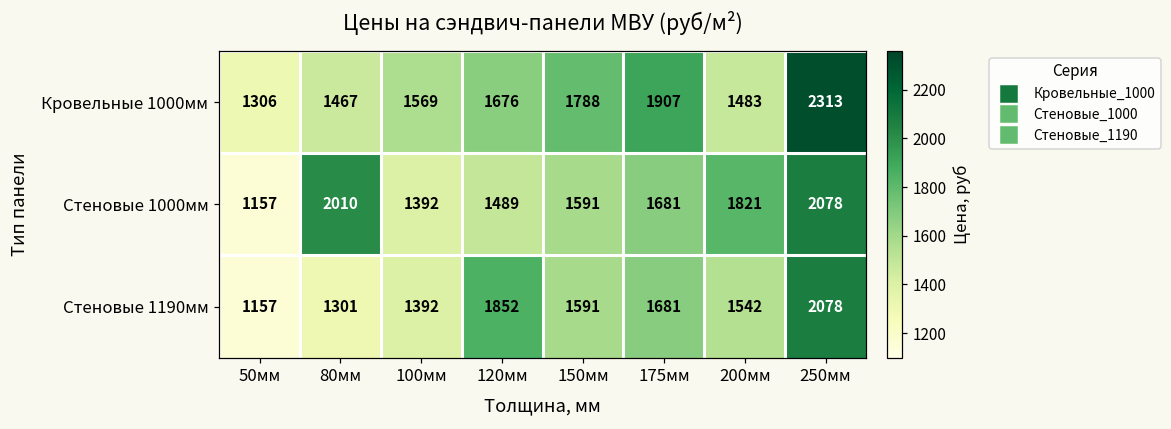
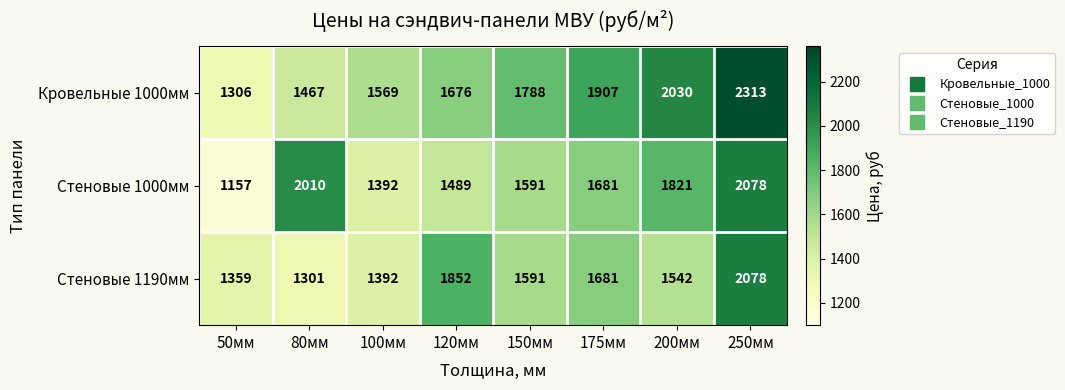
Кровельные 1000мм, 200мм: 1483 -> 2030
Стеновые 1190мм, 50мм: 1157 -> 1359
